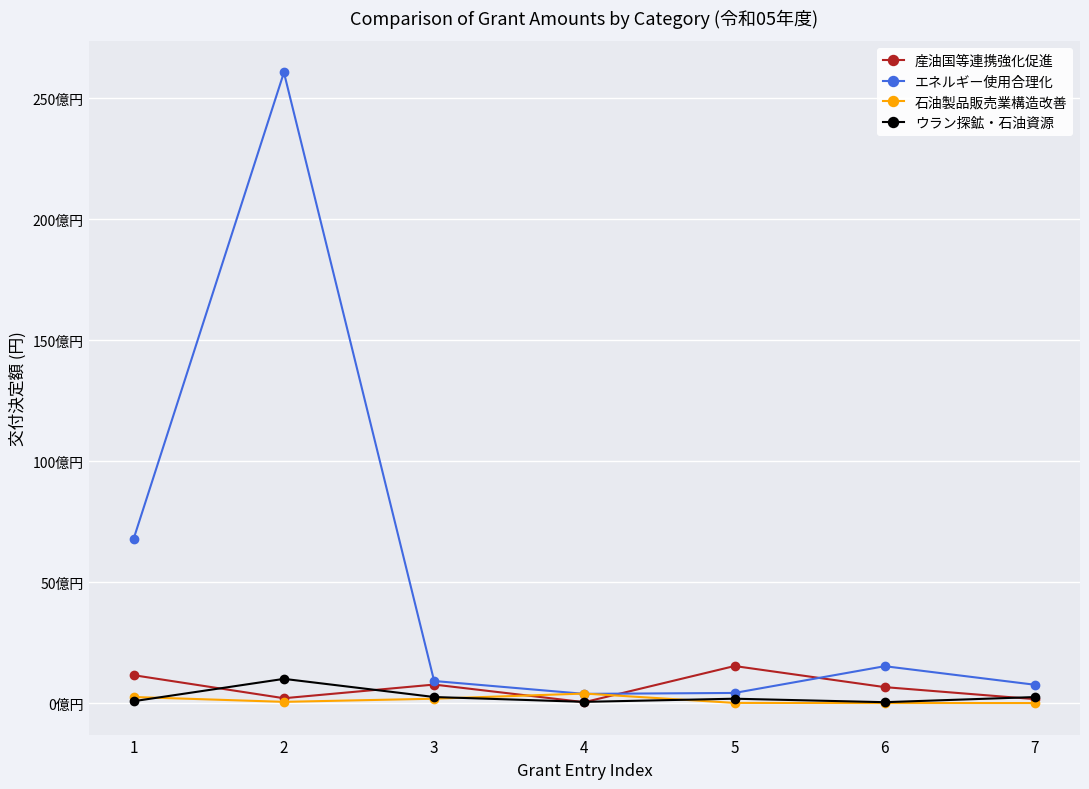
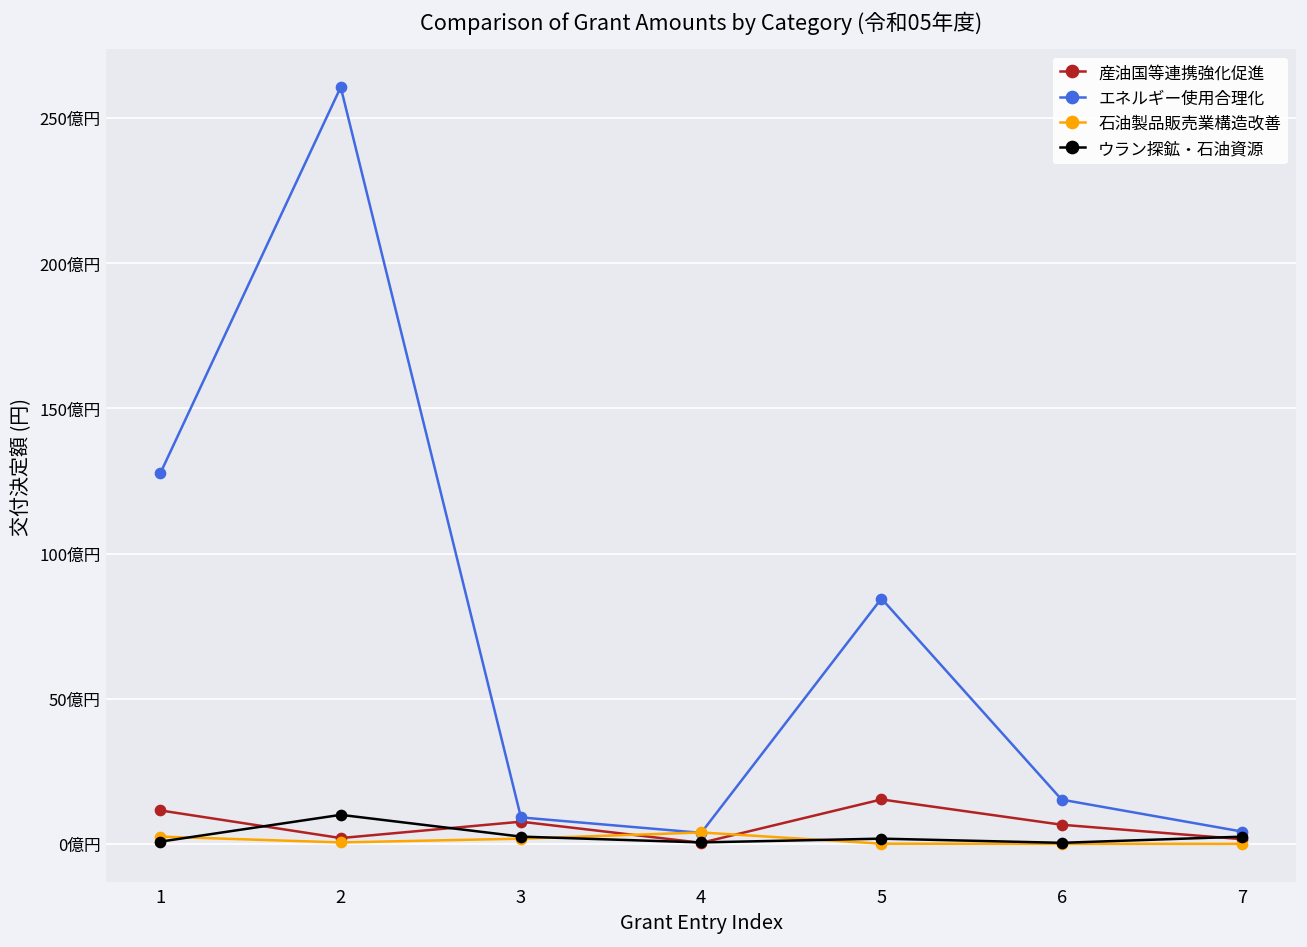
エネルギー使用合理化, 1: 68億円 -> 128億円
エネルギー使用合理化, 5: 4億円 -> 84億円
エネルギー使用合理化, 7: 8億円 -> 4億円
